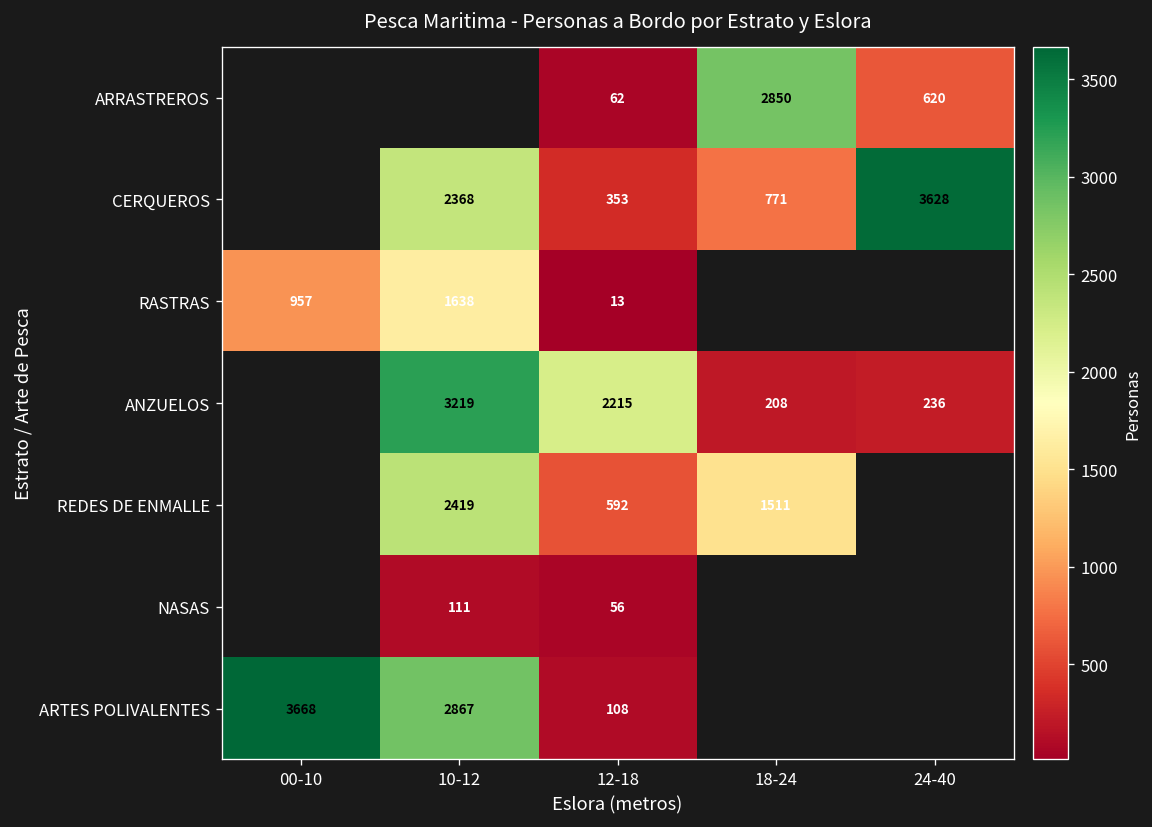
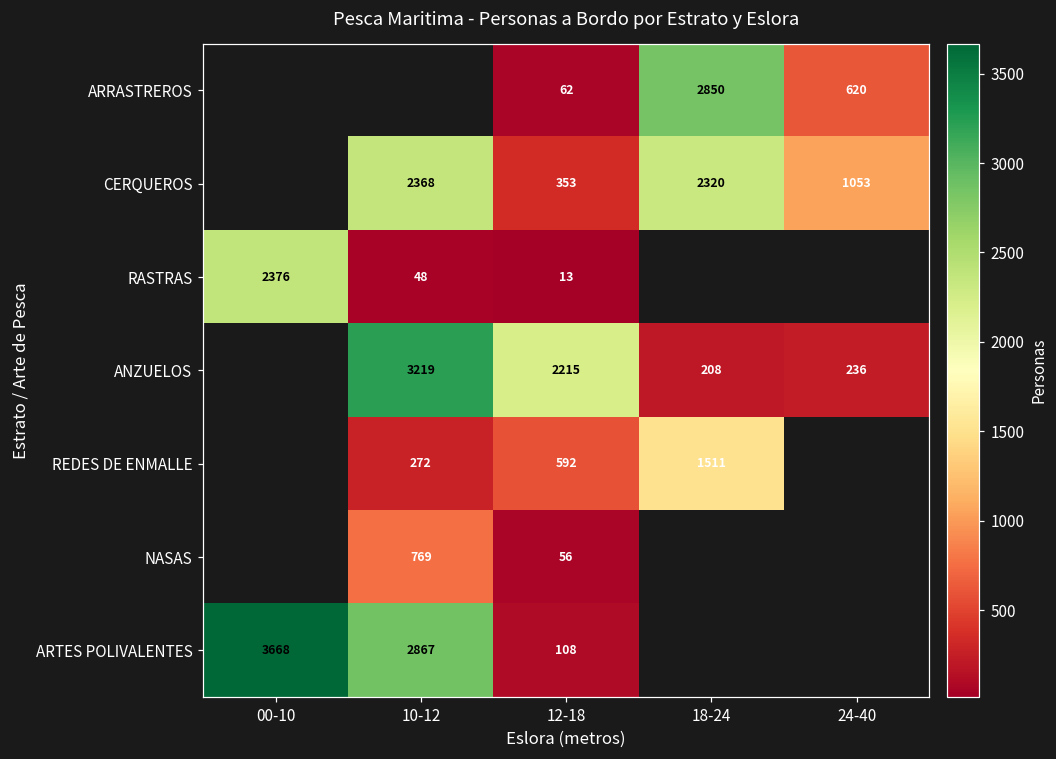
CERQUEROS, 18-24: 771 -> 2320
CERQUEROS, 24-40: 3628 -> 1053
RASTRAS, 00-10: 957 -> 2376
RASTRAS, 10-12: 1638 -> 48
REDES DE ENMALLE, 10-12: 2419 -> 272
NASAS, 10-12: 111 -> 769
